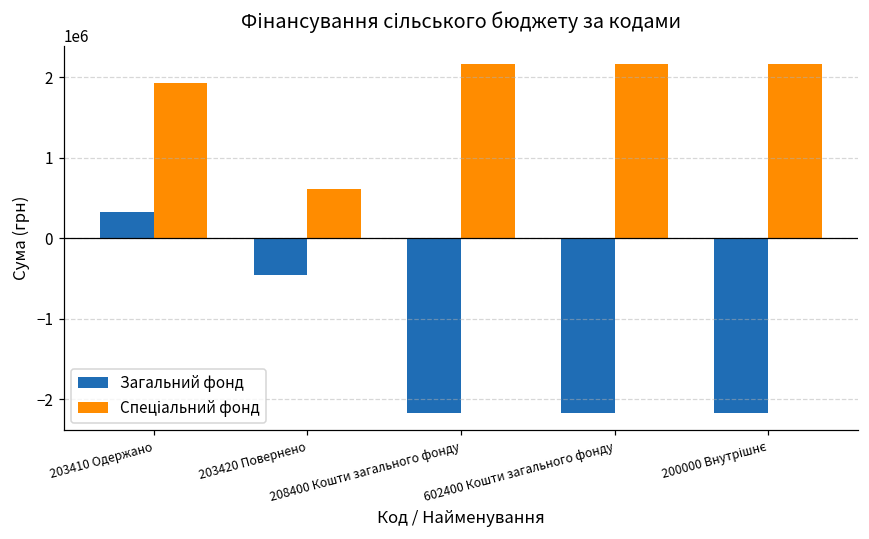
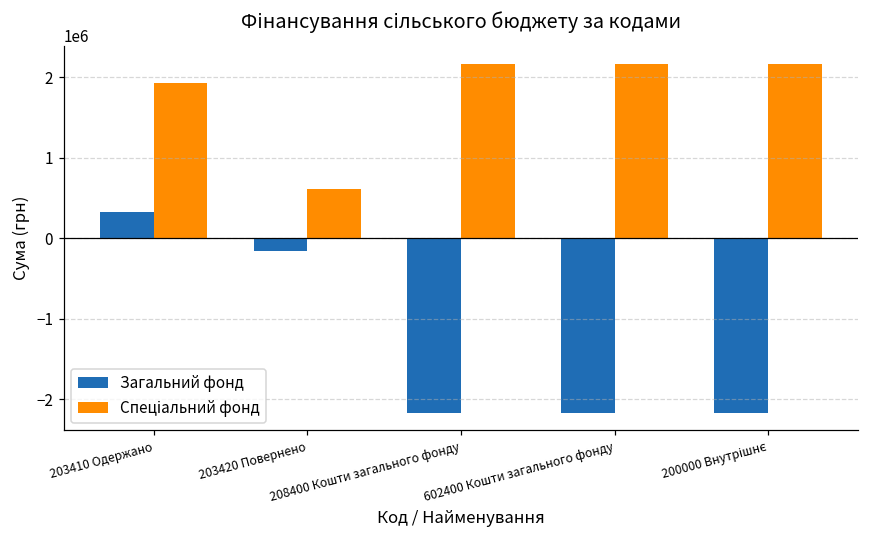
Загальний фонд, 203420 Повернено: -500000 -> -200000
